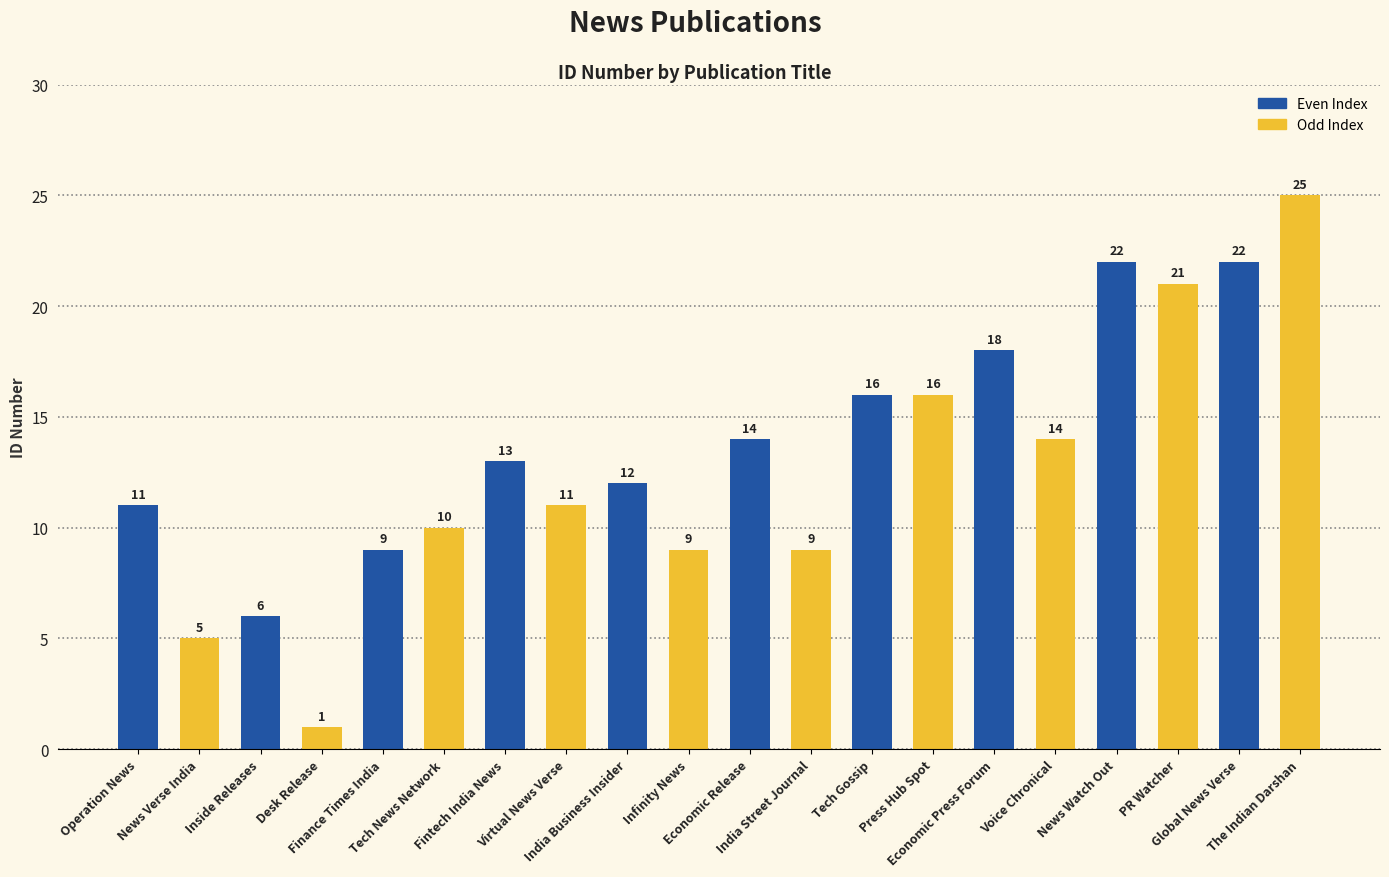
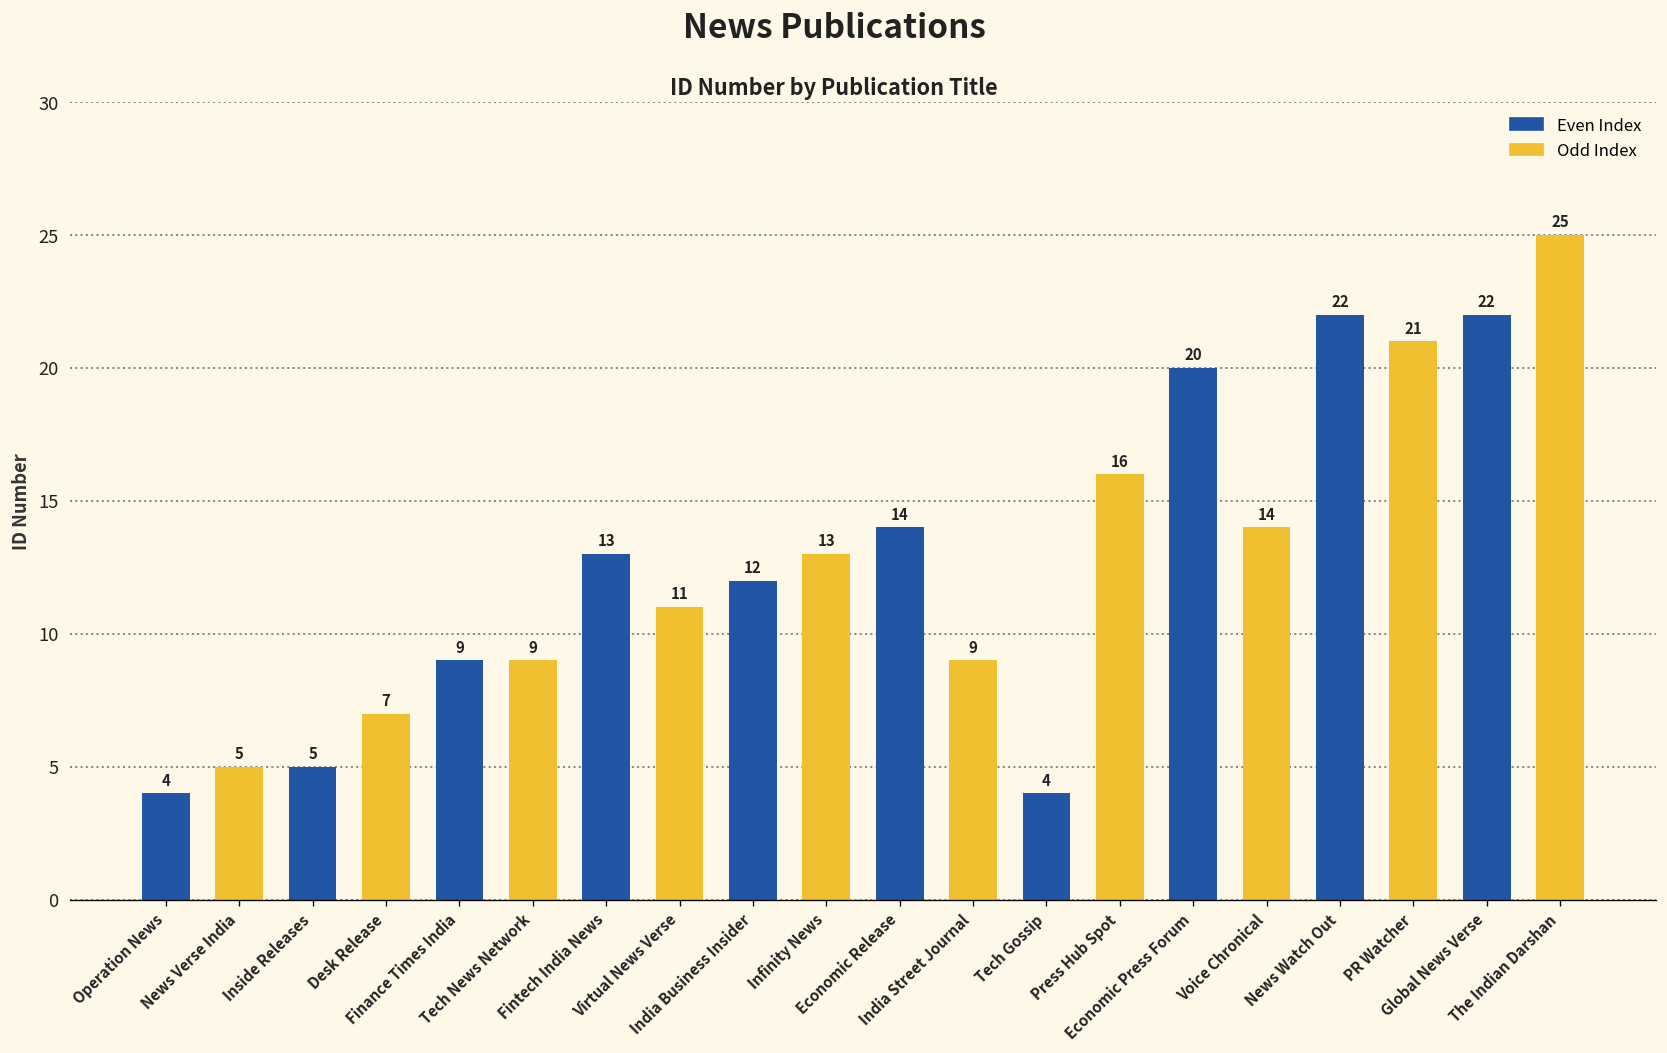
Operation News: 11 -> 4
Inside Releases: 6 -> 5
Desk Release: 1 -> 7
Tech News Network: 10 -> 9
Infinity News: 9 -> 13
Tech Gossip: 16 -> 4
Economic Press Forum: 18 -> 20
